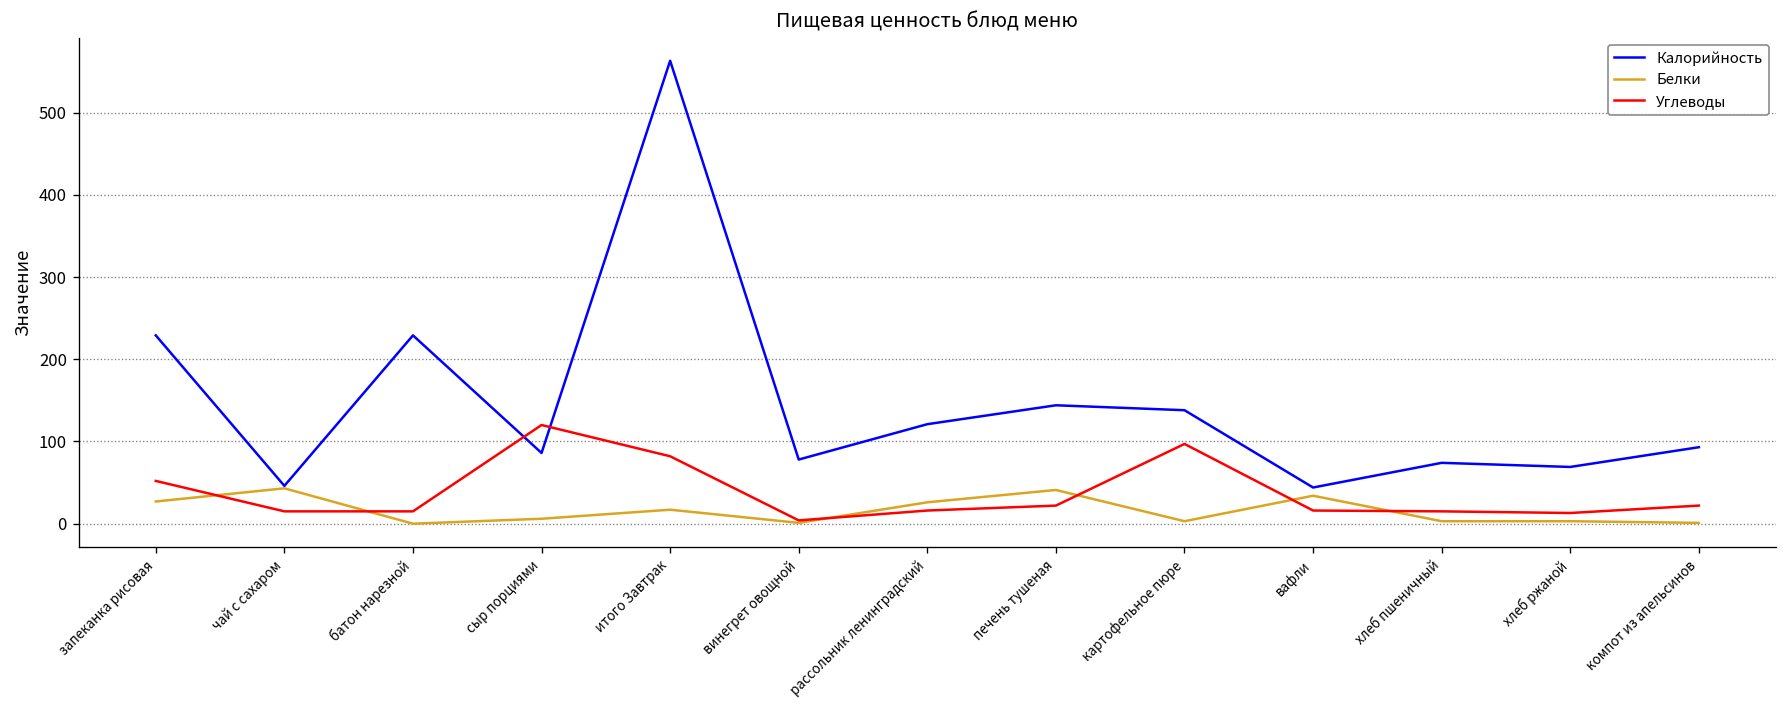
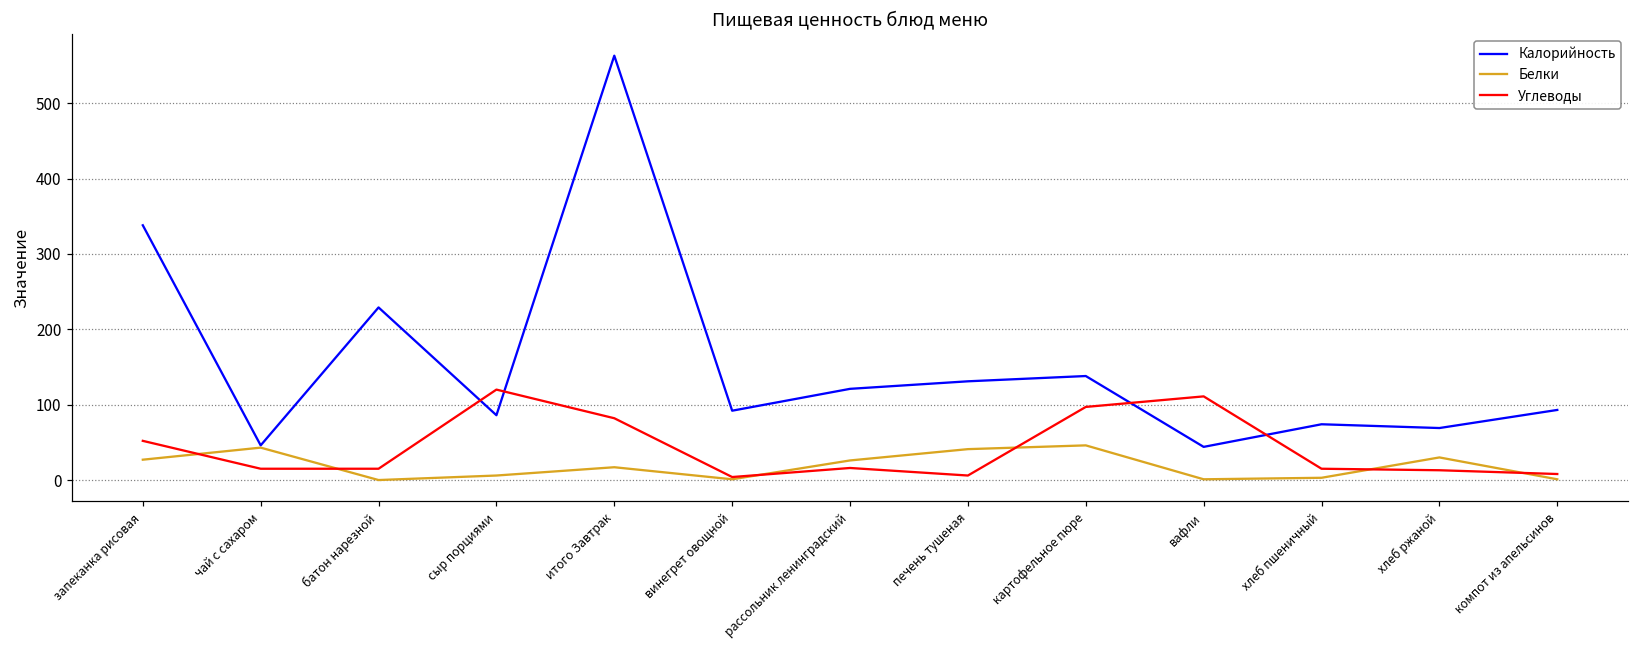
Калорийность, запеканка рисовая: 230 -> 340
Калорийность, винегрет овощной: 80 -> 90
Калорийность, печень тушеная: 140 -> 130
Углеводы, печень тушеная: 20 -> 10
Белки, картофельное пюре: 0 -> 50
Белки, вафли: 30 -> 0
Углеводы, вафли: 20 -> 110
Белки, хлеб ржаной: 0 -> 30
Углеводы, компот из апельсинов: 20 -> 10
